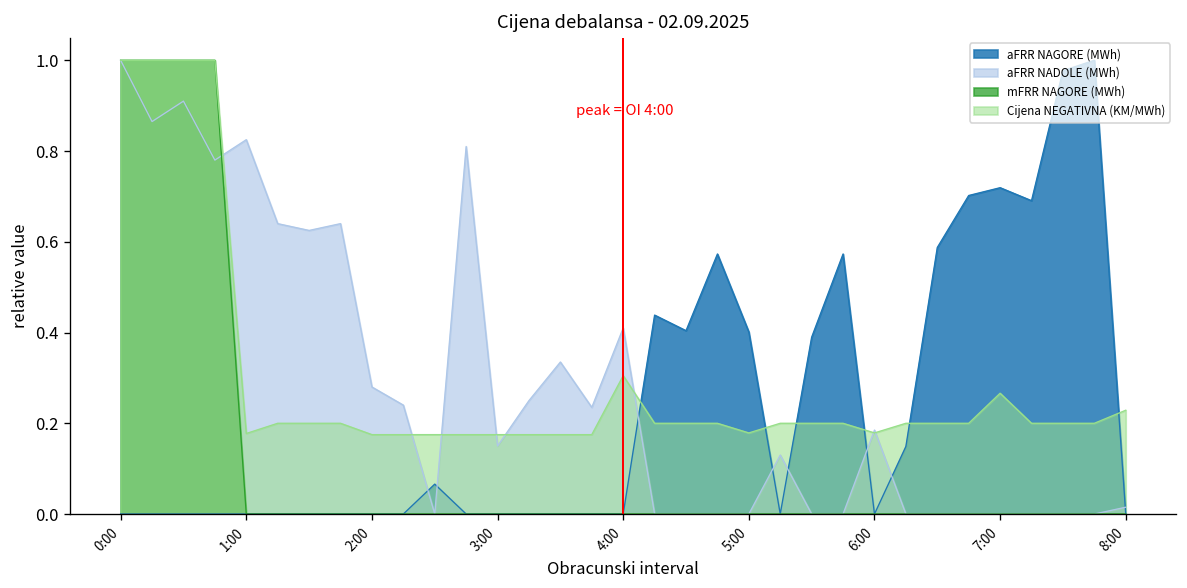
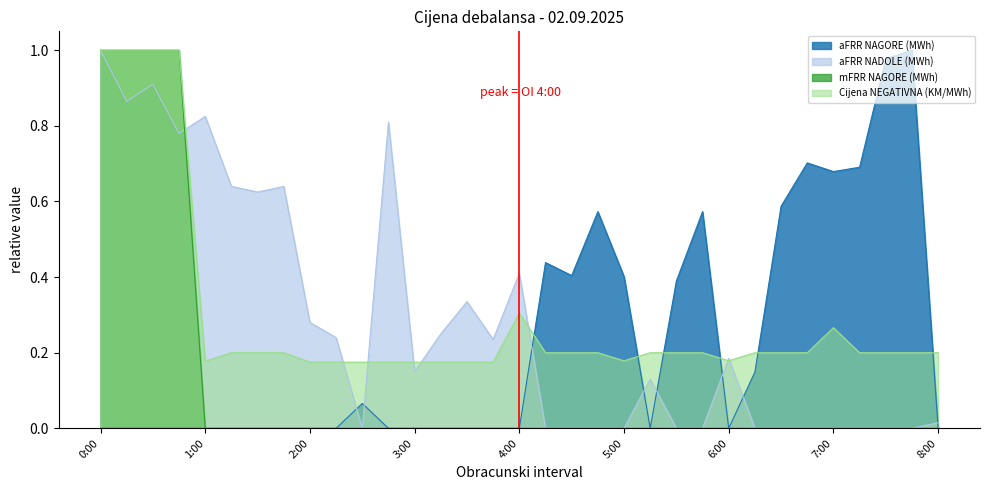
aFRR NAGORE (MWh), 7:00: 0.72 -> 0.68
Cijena NEGATIVNA (KM/MWh), 8:00: 0.23 -> 0.20
